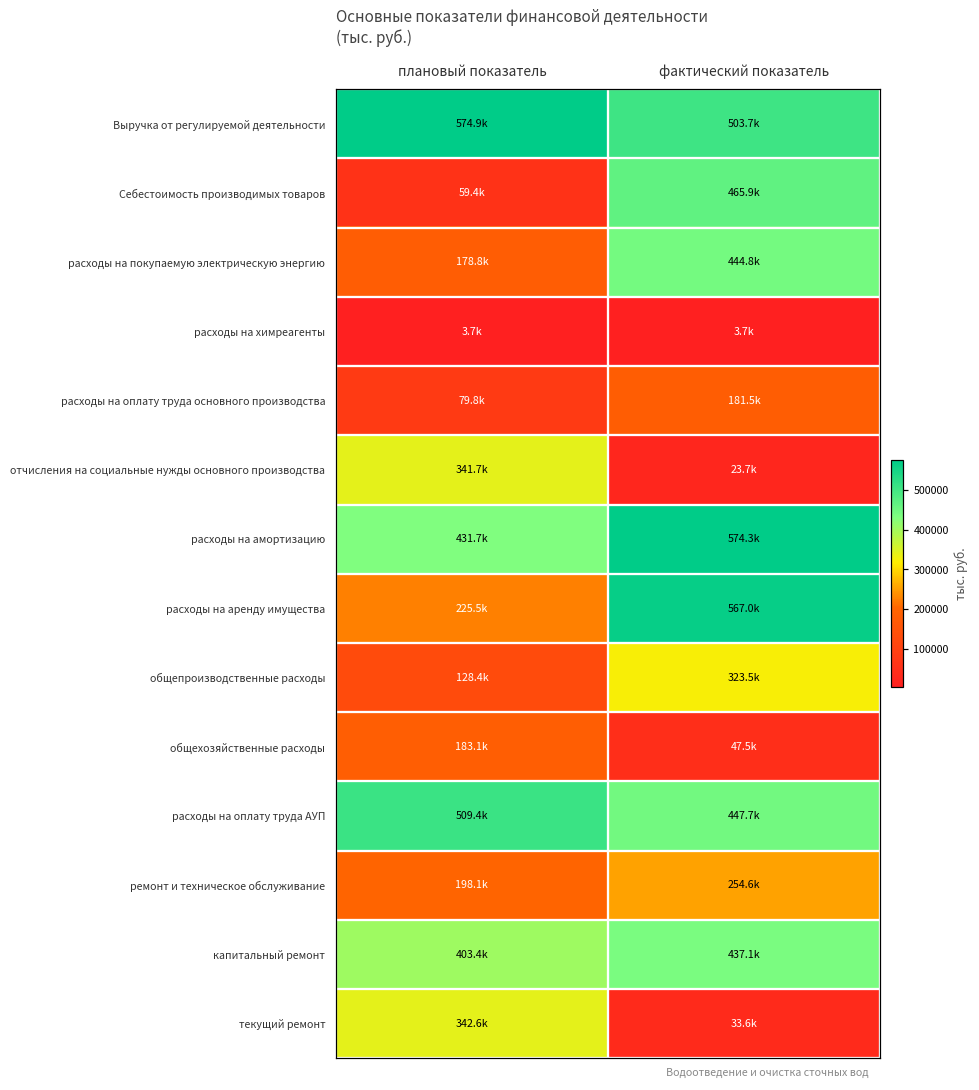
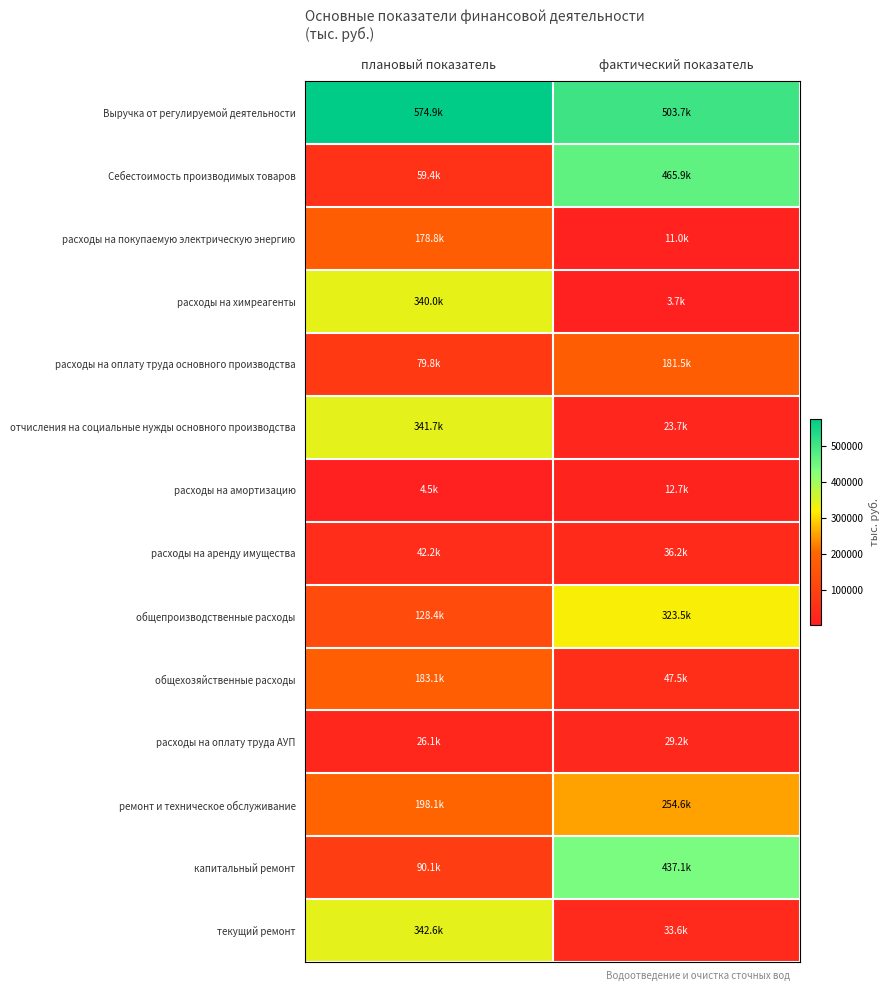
расходы на покупаемую электрическую энергию, фактический показатель: 444.8k -> 11.0k
расходы на химреагенты, плановый показатель: 3.7k -> 340.0k
расходы на амортизацию, плановый показатель: 431.7k -> 4.5k
расходы на амортизацию, фактический показатель: 574.3k -> 12.7k
расходы на аренду имущества, плановый показатель: 225.5k -> 42.2k
расходы на аренду имущества, фактический показатель: 567.0k -> 36.2k
расходы на оплату труда АУП, плановый показатель: 509.4k -> 26.1k
расходы на оплату труда АУП, фактический показатель: 447.7k -> 29.2k
капитальный ремонт, плановый показатель: 403.4k -> 90.1k
